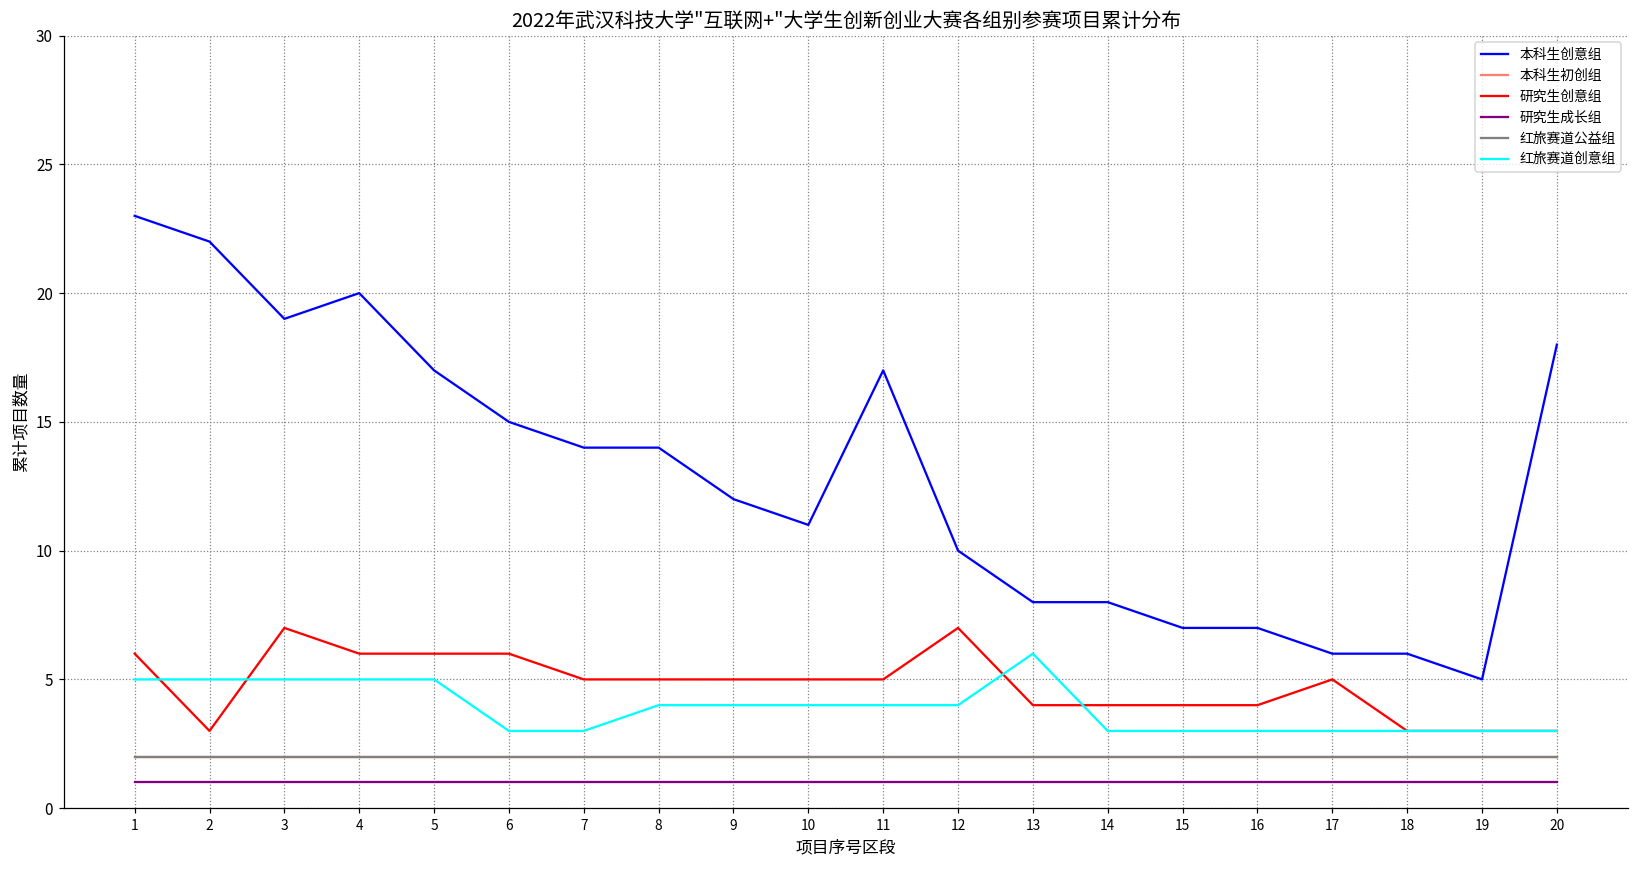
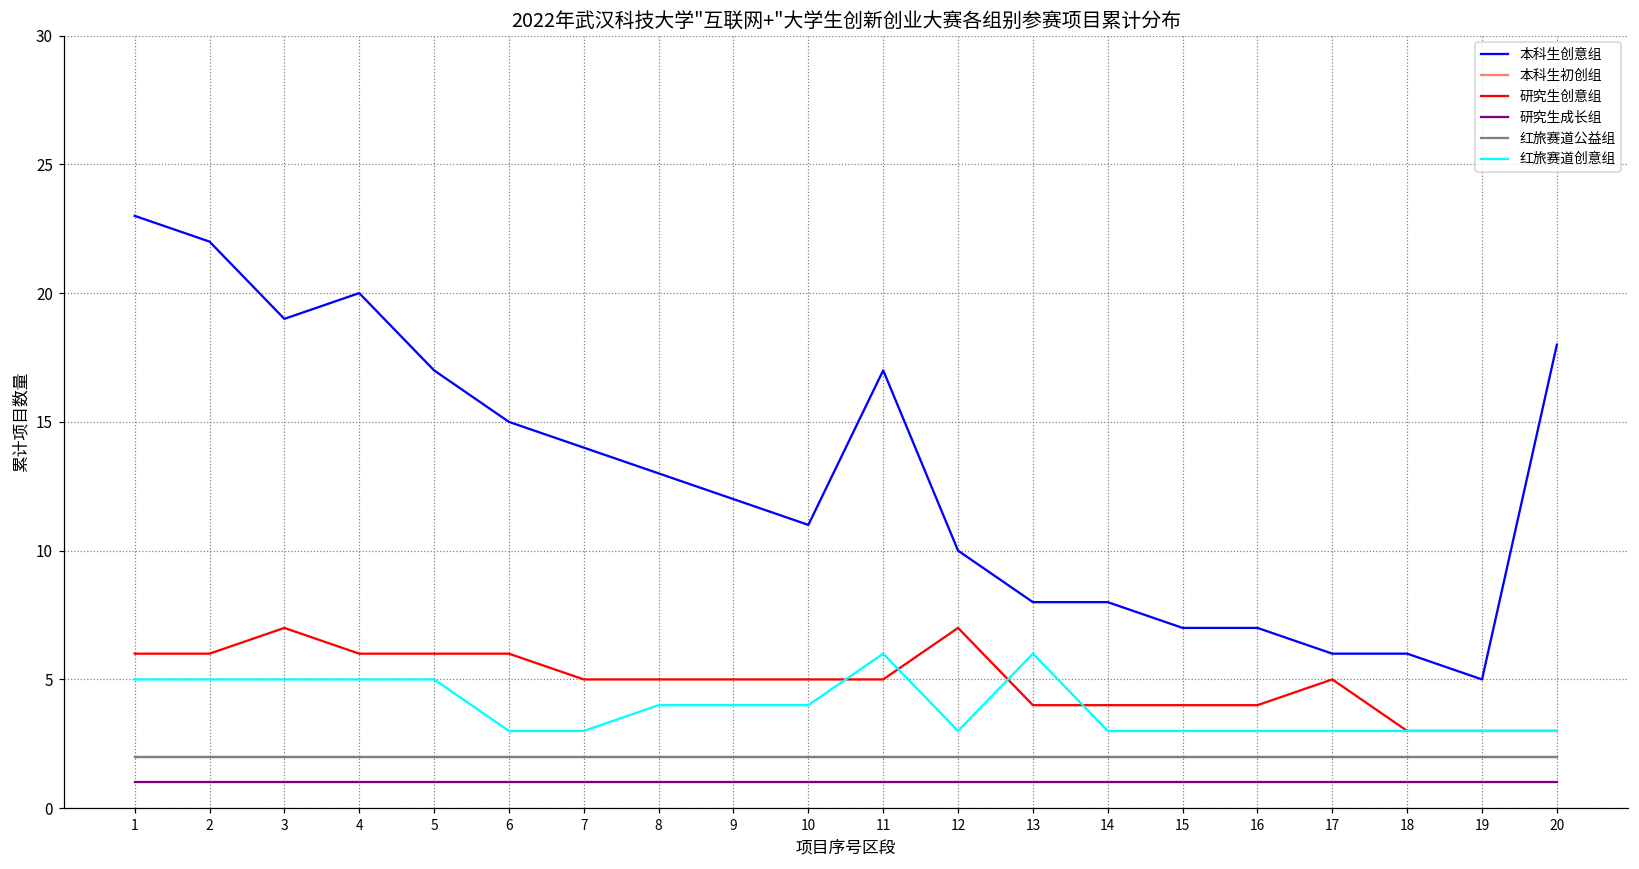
研究生创意组, 2: 3 -> 6
本科生创意组, 8: 14 -> 13
红旅赛道创意组, 11: 4 -> 6
红旅赛道创意组, 12: 4 -> 3
